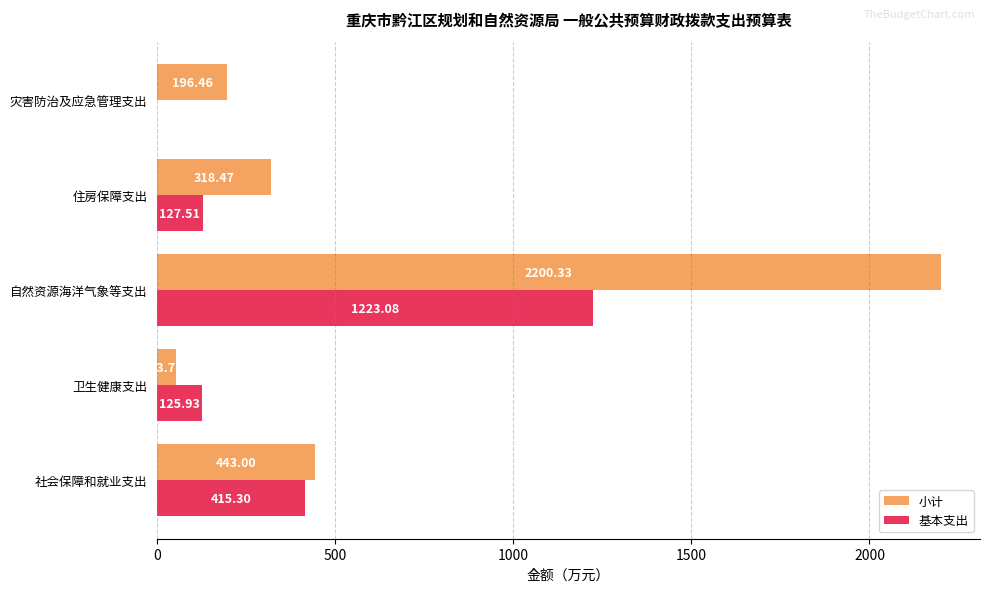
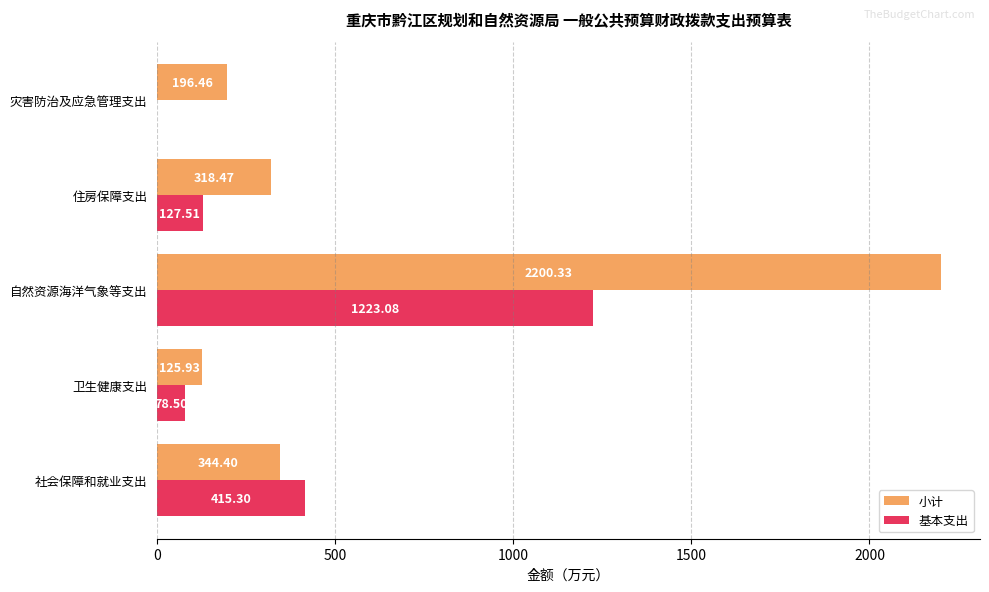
小计, 卫生健康支出: 53.78 -> 125.93
基本支出, 卫生健康支出: 125.93 -> 78.50
小计, 社会保障和就业支出: 443.00 -> 344.40
